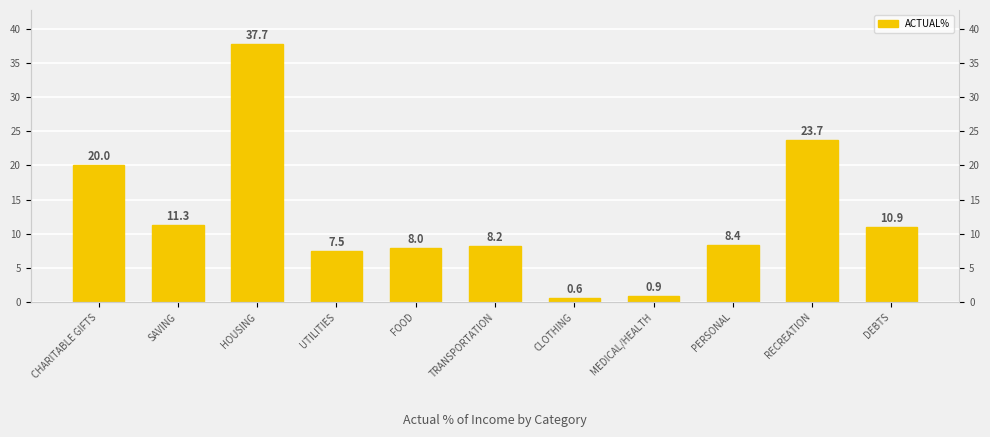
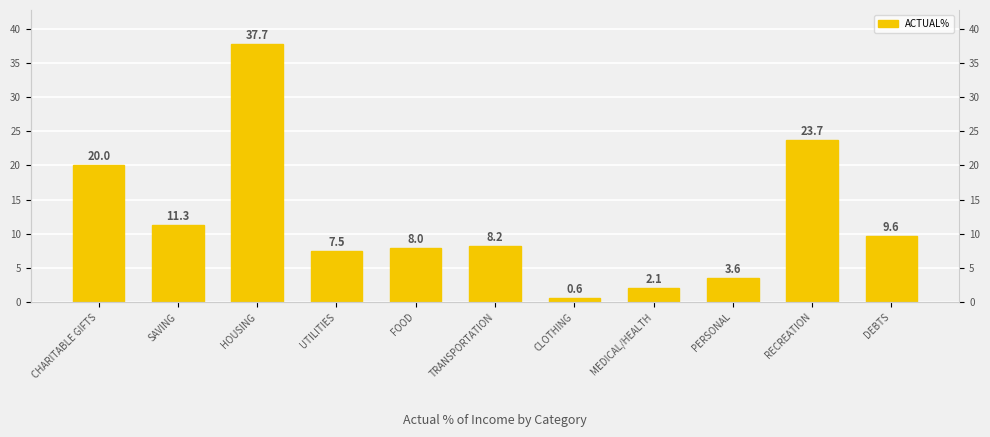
MEDICAL/HEALTH: 0.9 -> 2.1
PERSONAL: 8.4 -> 3.6
DEBTS: 10.9 -> 9.6
